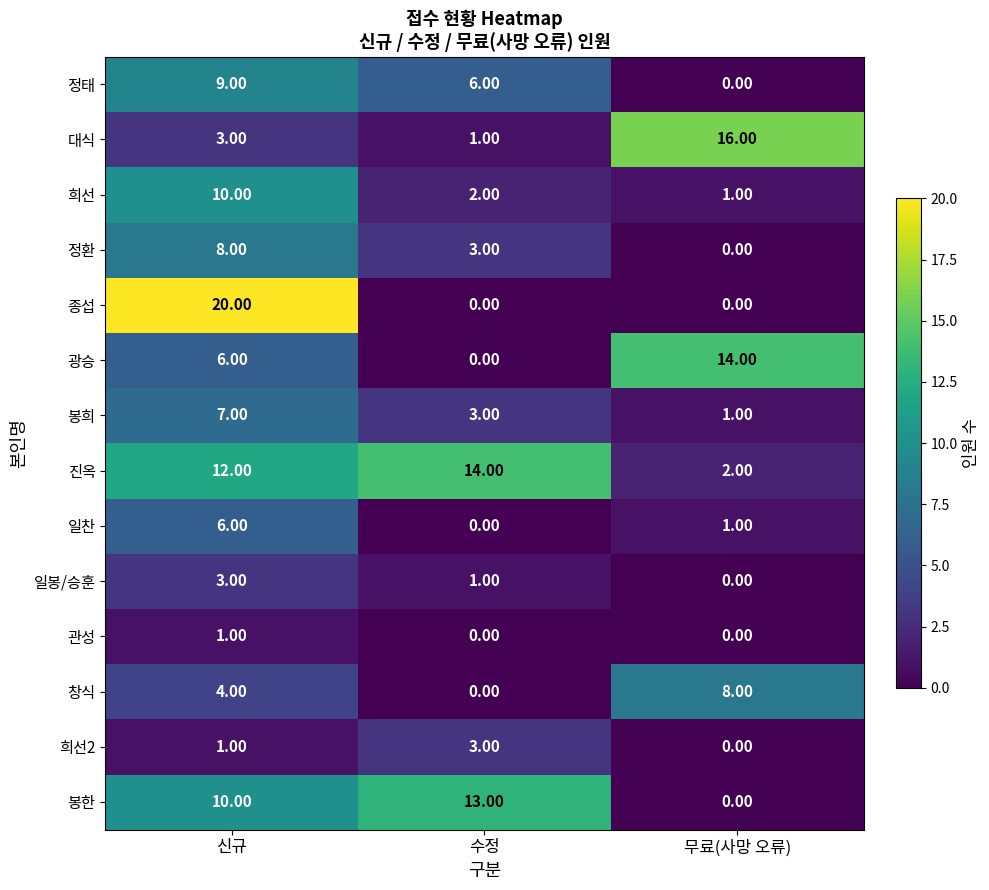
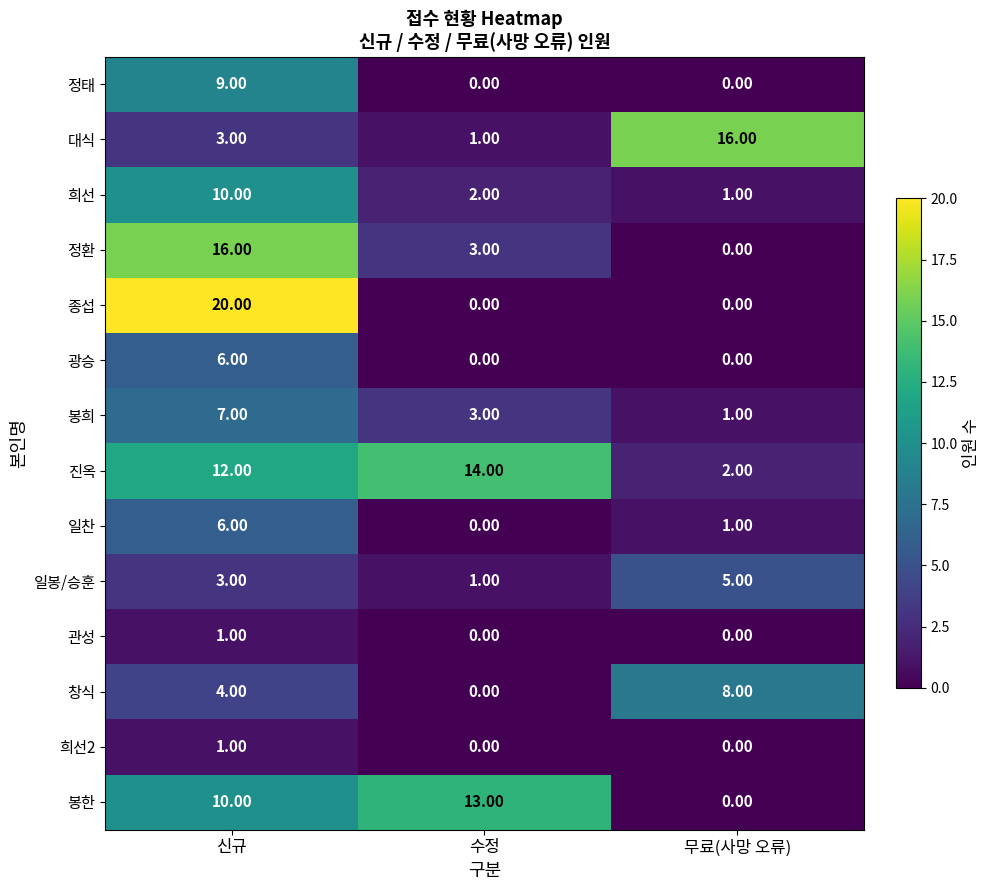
정태, 수정: 6.00 -> 0.00
정환, 신규: 8.00 -> 16.00
광승, 무료(사망 오류): 14.00 -> 0.00
일봉/승훈, 무료(사망 오류): 0.00 -> 5.00
희선2, 수정: 3.00 -> 0.00
